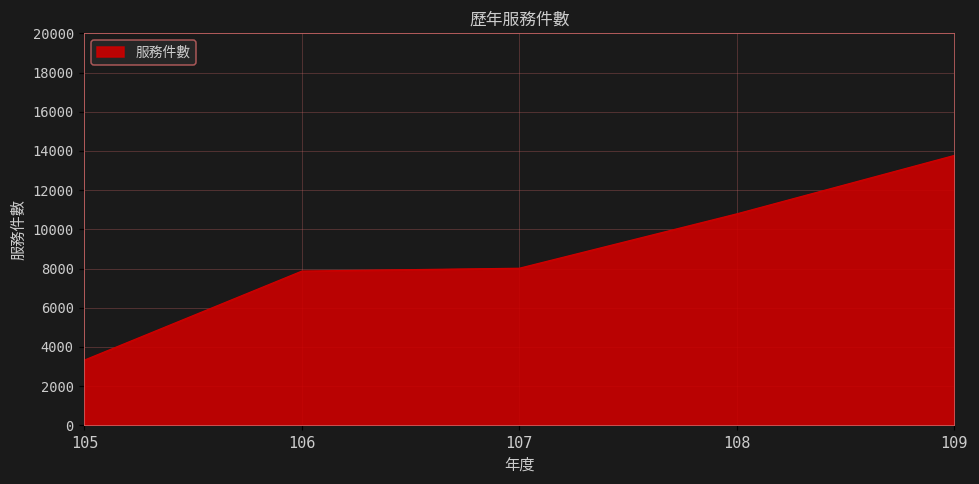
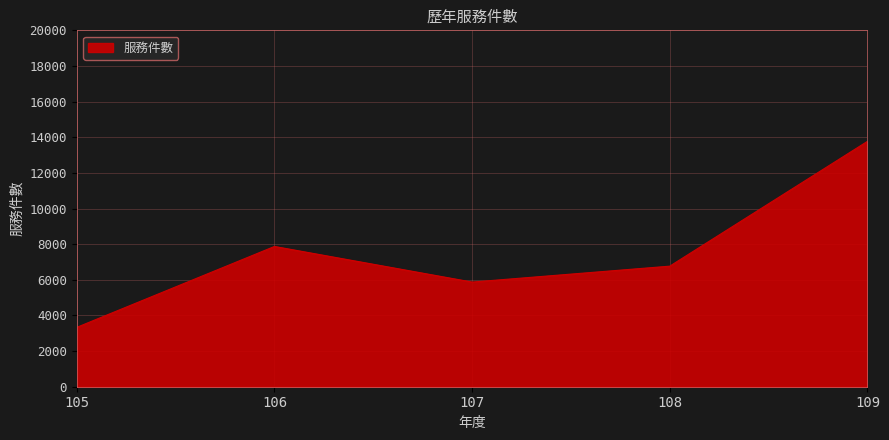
107: 8000 -> 5900
108: 10800 -> 6800
